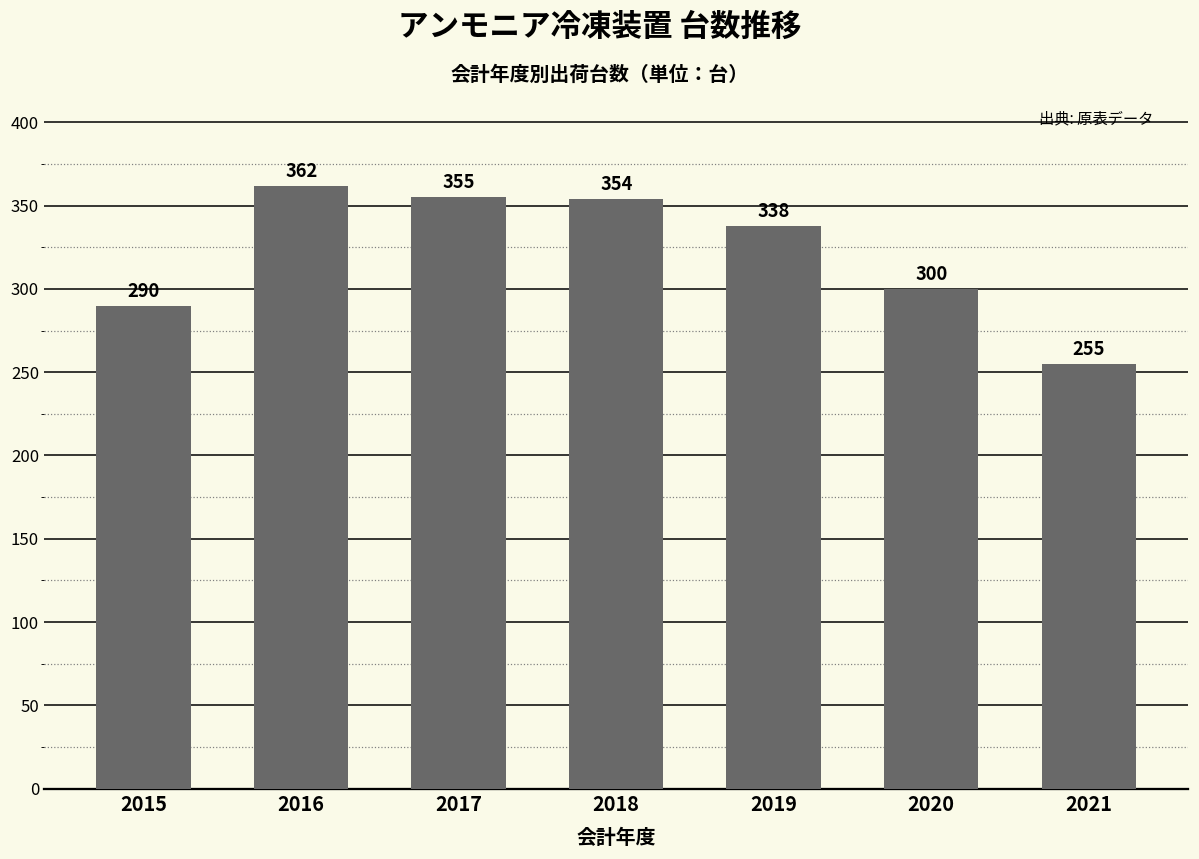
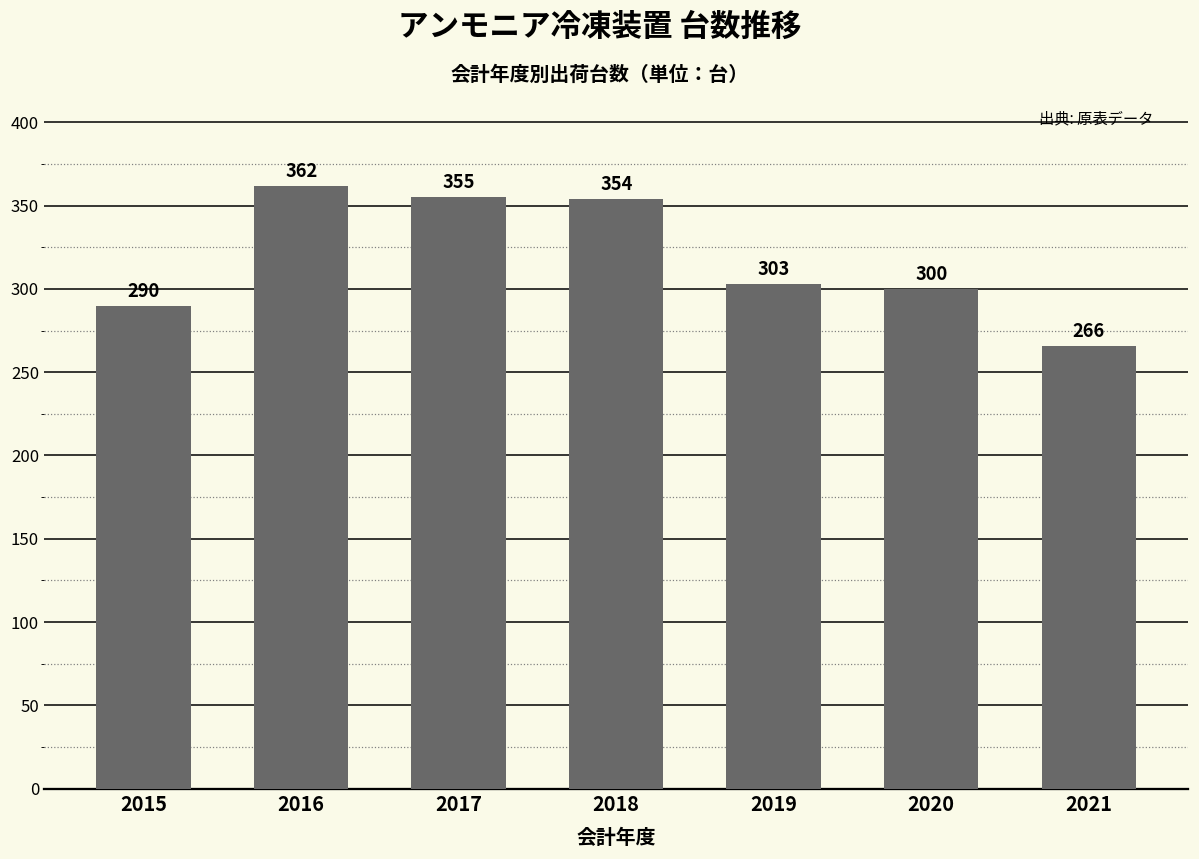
2019: 338 -> 303
2021: 255 -> 266
